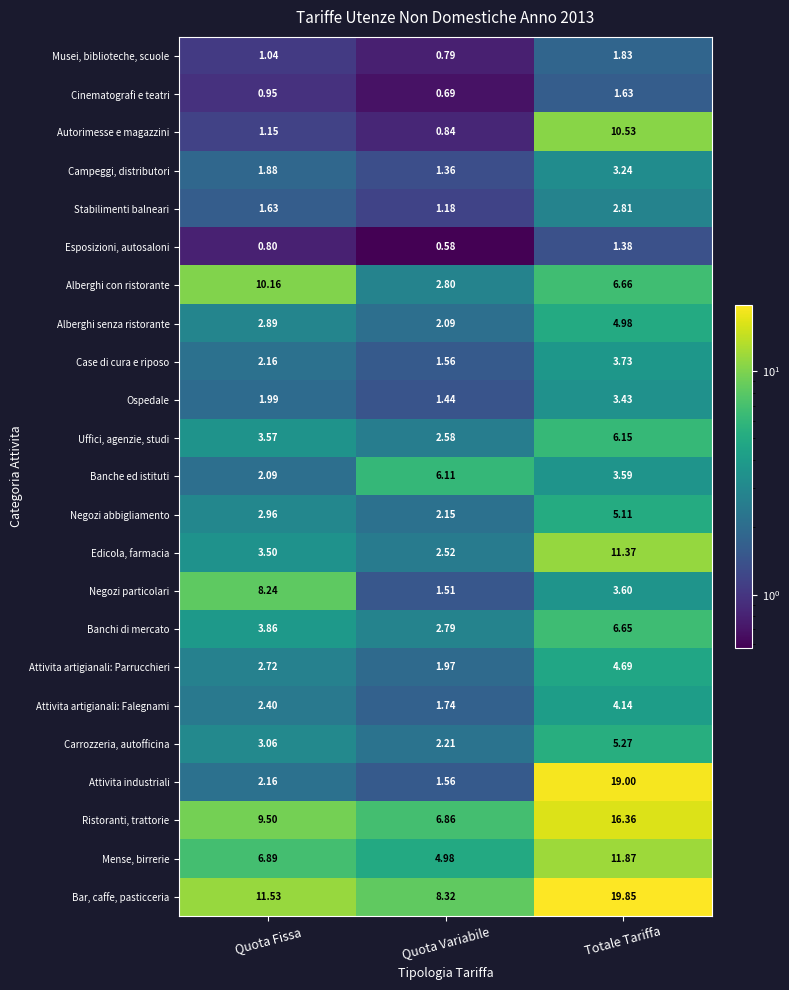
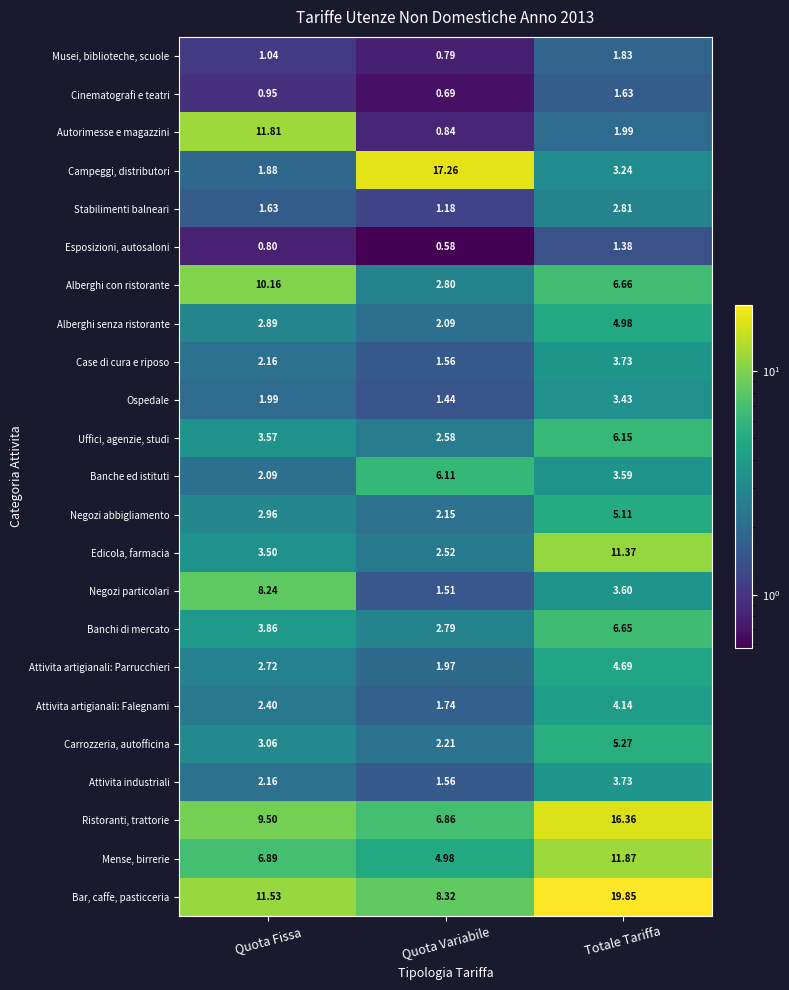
Autorimesse e magazzini, Quota Fissa: 1.15 -> 11.81
Autorimesse e magazzini, Totale Tariffa: 10.53 -> 1.99
Campeggi, distributori, Quota Variabile: 1.36 -> 17.26
Attivita industriali, Totale Tariffa: 19.00 -> 3.73
